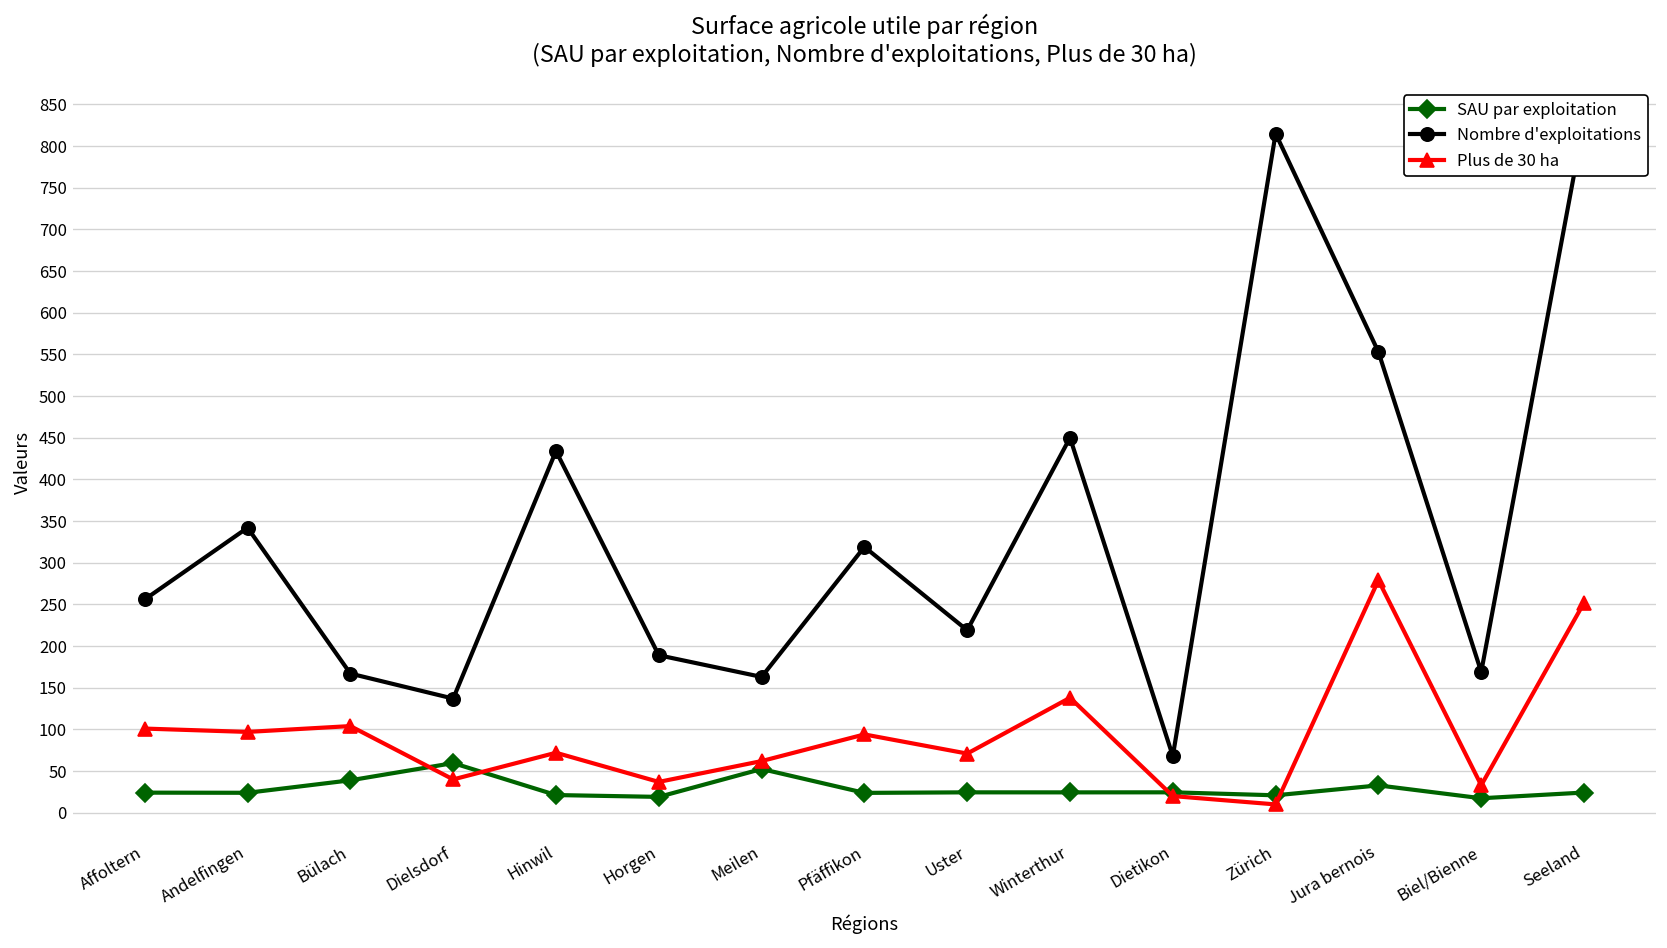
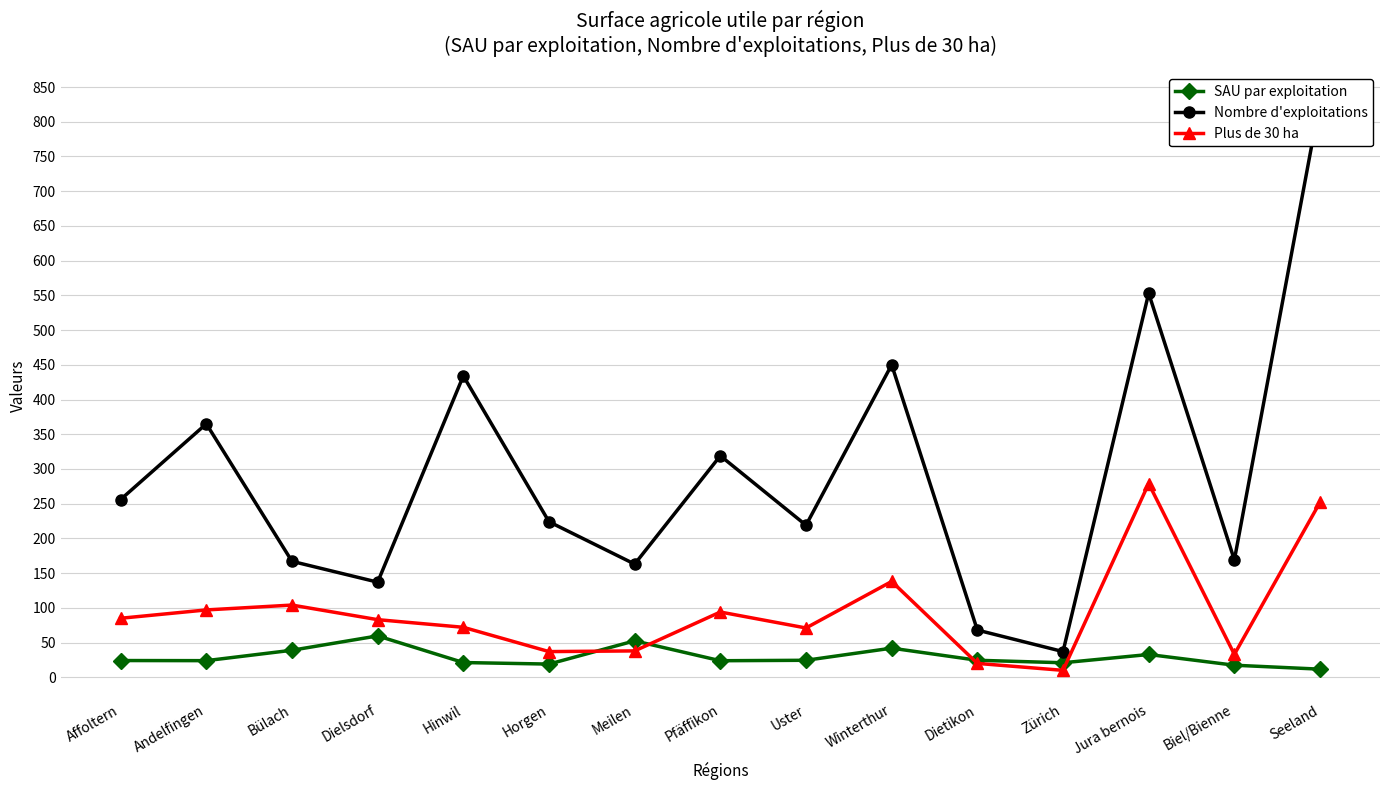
Plus de 30 ha, Affoltern: 100 -> 90
Nombre d'exploitations, Andelfingen: 340 -> 370
Plus de 30 ha, Dielsdorf: 40 -> 80
Nombre d'exploitations, Horgen: 190 -> 220
Plus de 30 ha, Meilen: 60 -> 40
SAU par exploitation, Winterthur: 20 -> 40
Nombre d'exploitations, Zürich: 820 -> 40
SAU par exploitation, Seeland: 20 -> 10
